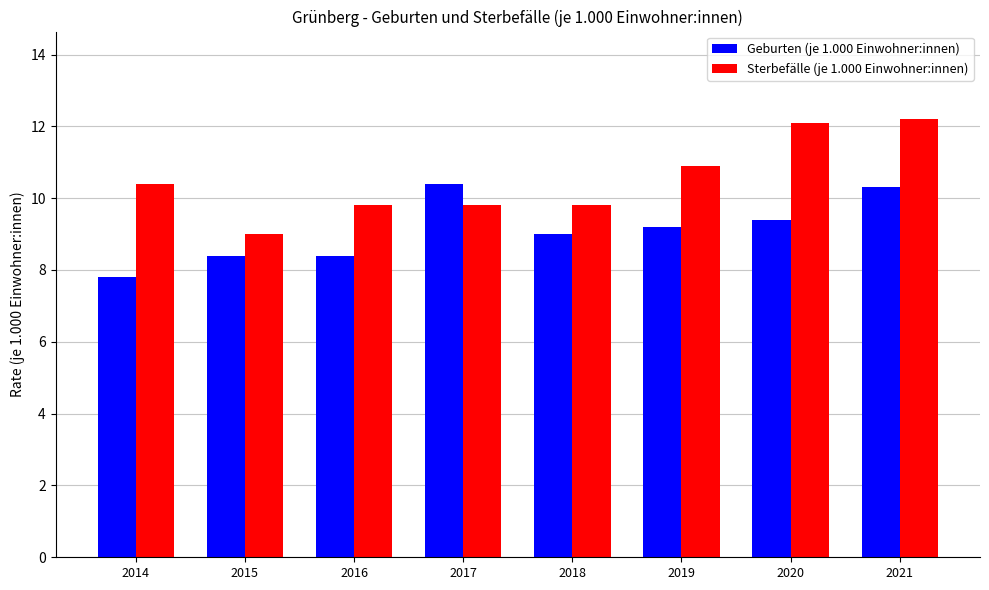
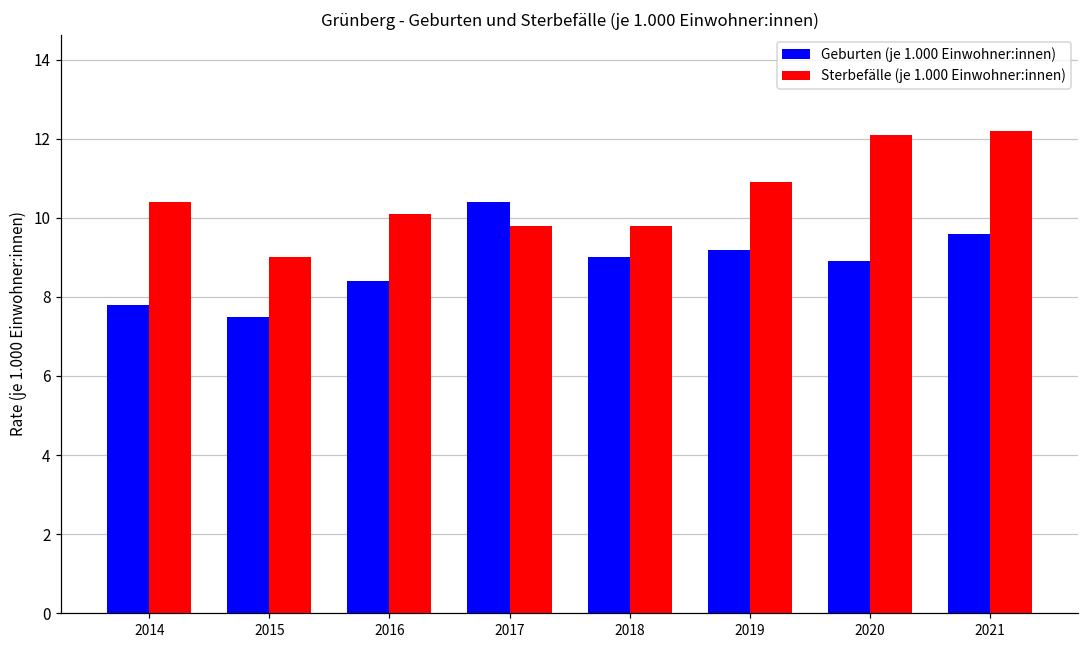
Geburten (je 1.000 Einwohner:innen), 2015: 8.4 -> 7.5
Sterbefälle (je 1.000 Einwohner:innen), 2016: 9.8 -> 10.1
Geburten (je 1.000 Einwohner:innen), 2020: 9.4 -> 8.9
Geburten (je 1.000 Einwohner:innen), 2021: 10.3 -> 9.6
